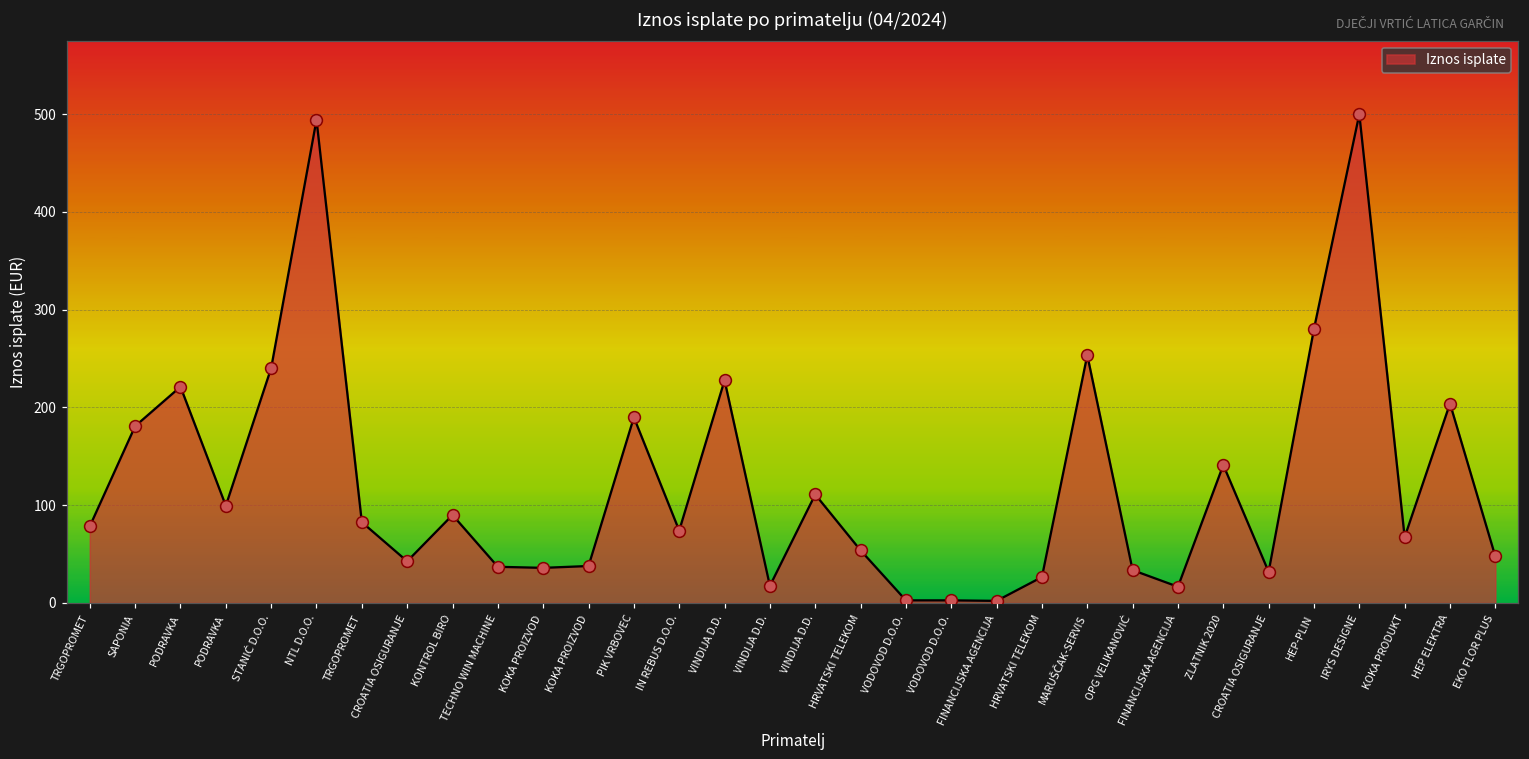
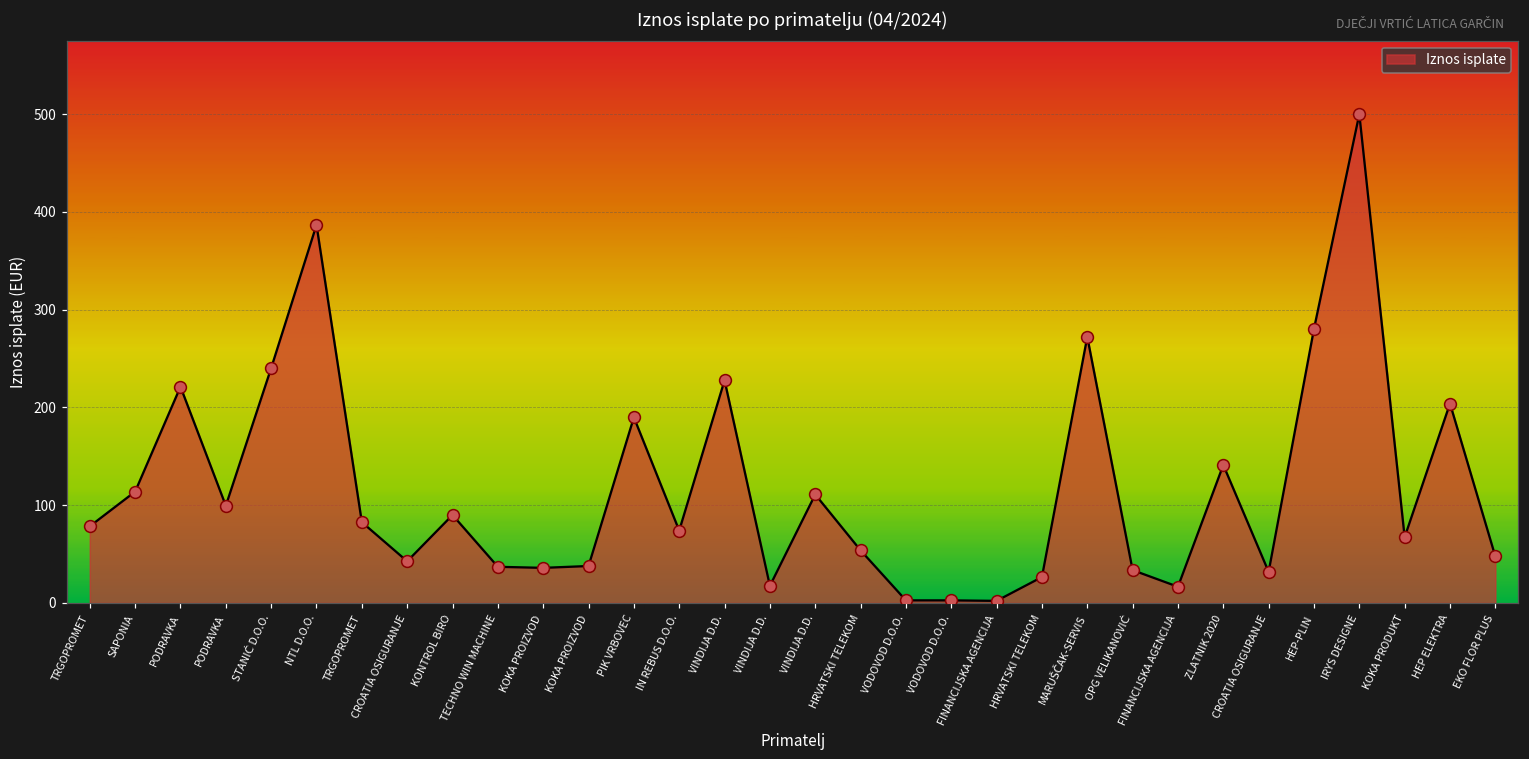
SAPONIA: 180 -> 110
NTL D.O.O.: 490 -> 390
MARUŠČAK-SERVIS: 250 -> 270
